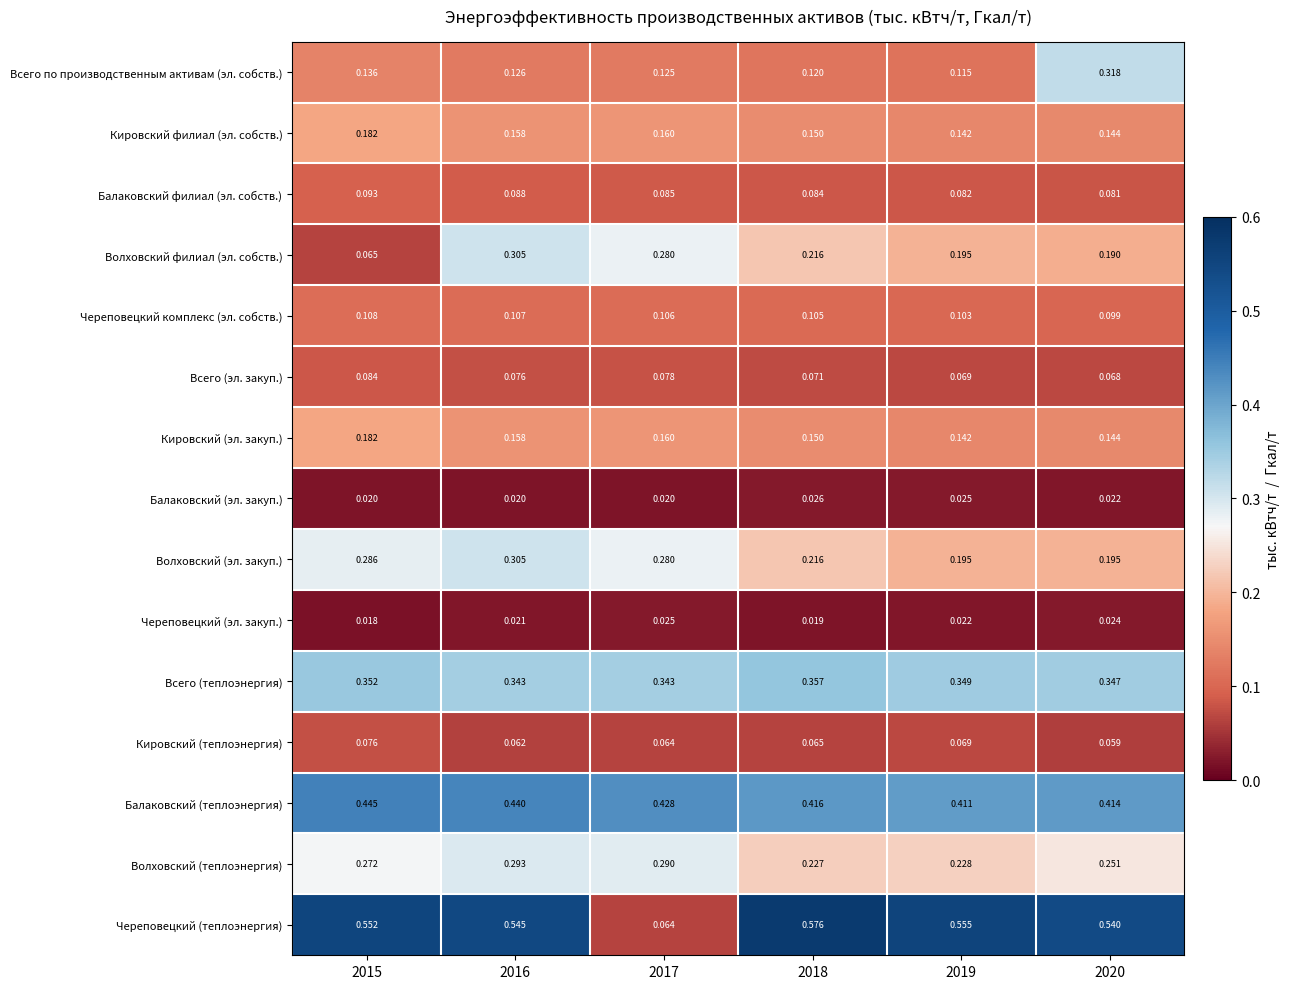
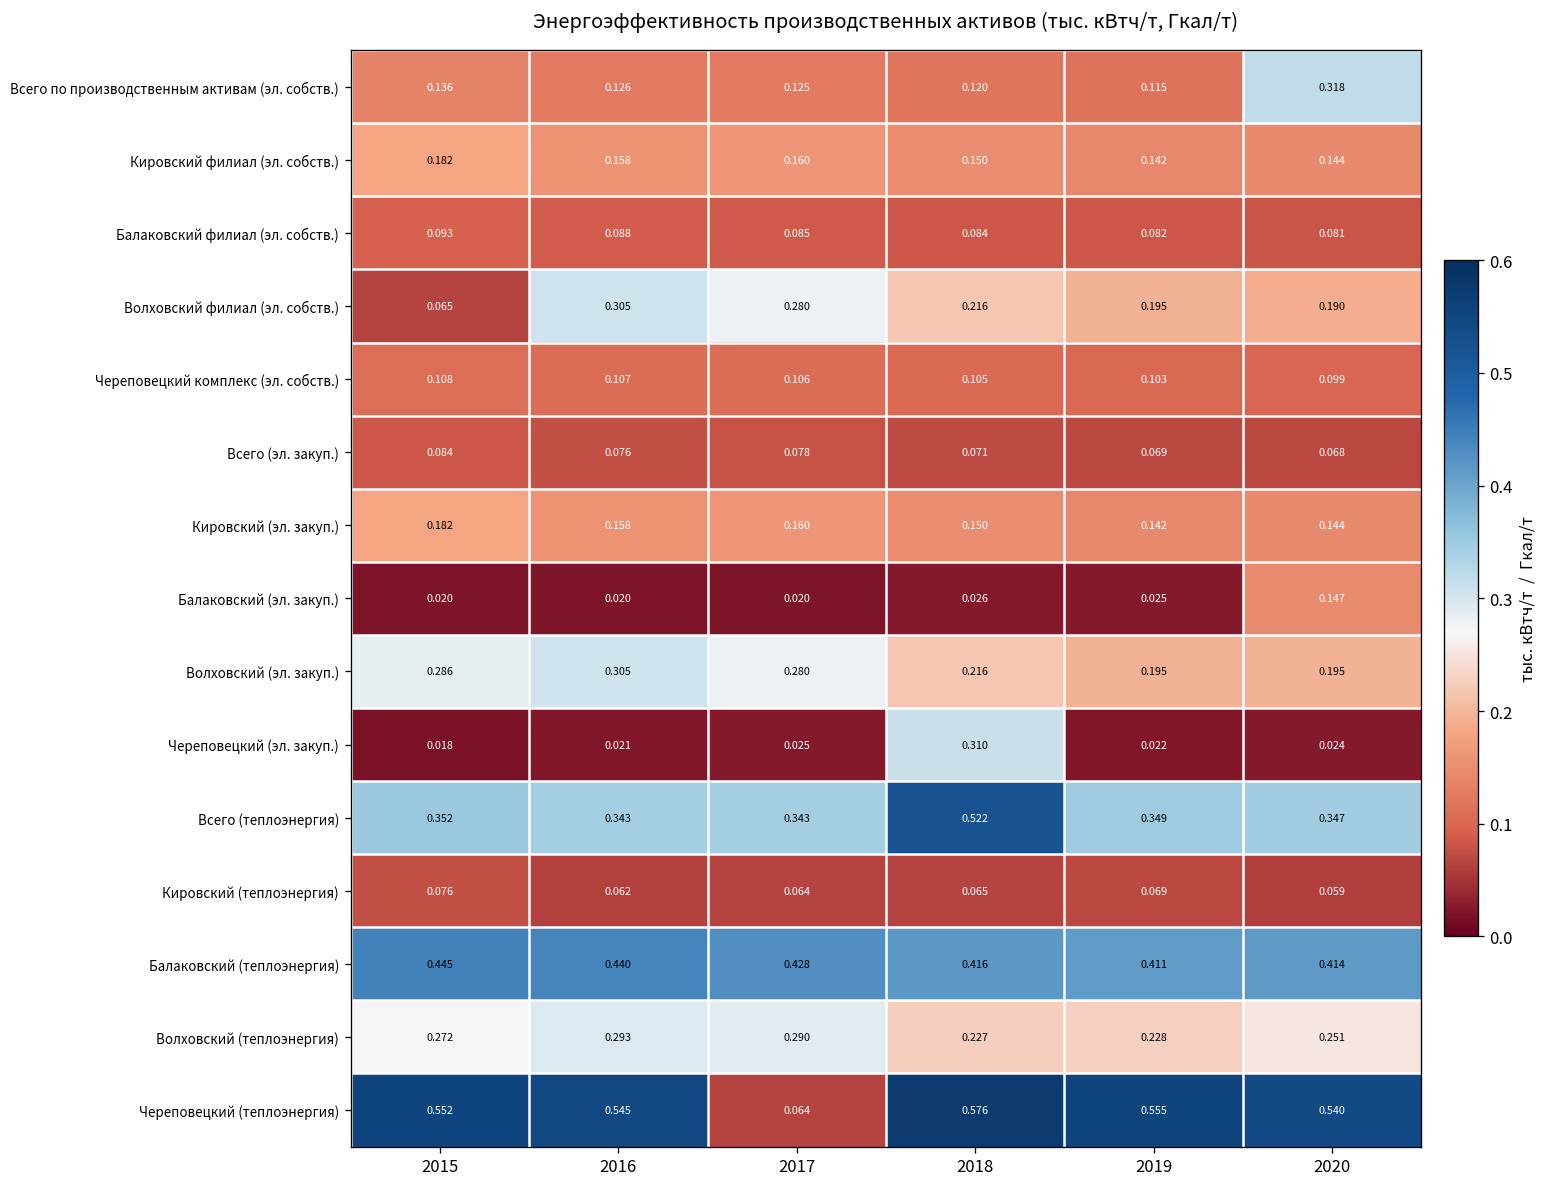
Балаковский (эл. закуп.), 2020: 0.022 -> 0.147
Череповецкий (эл. закуп.), 2018: 0.019 -> 0.310
Всего (теплоэнергия), 2018: 0.357 -> 0.522
